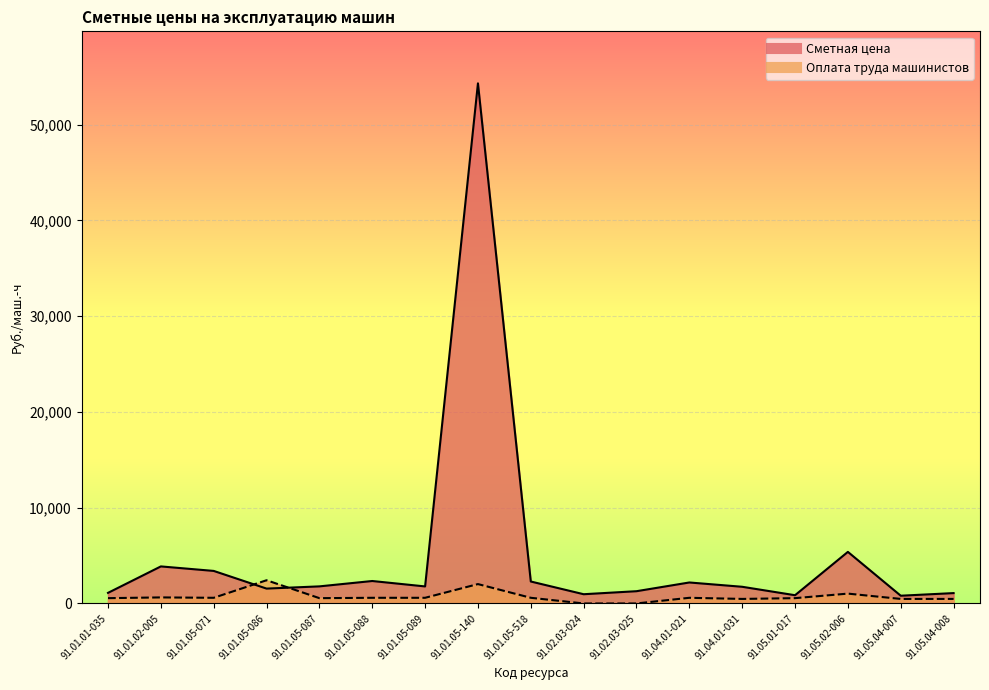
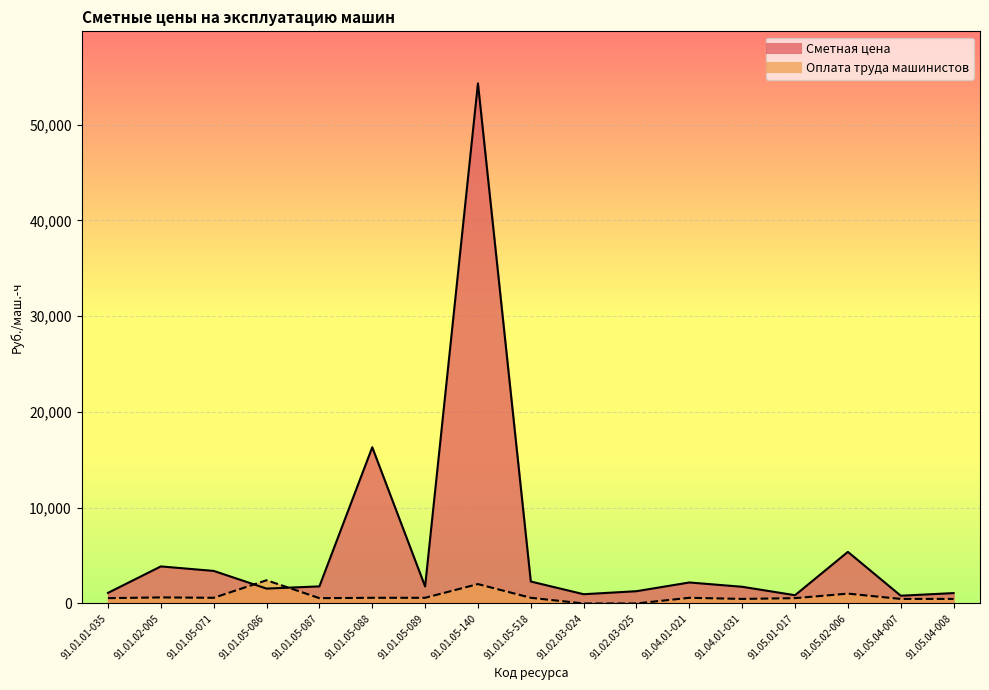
Сметная цена, 91.01.05-088: 2,000 -> 16,000
